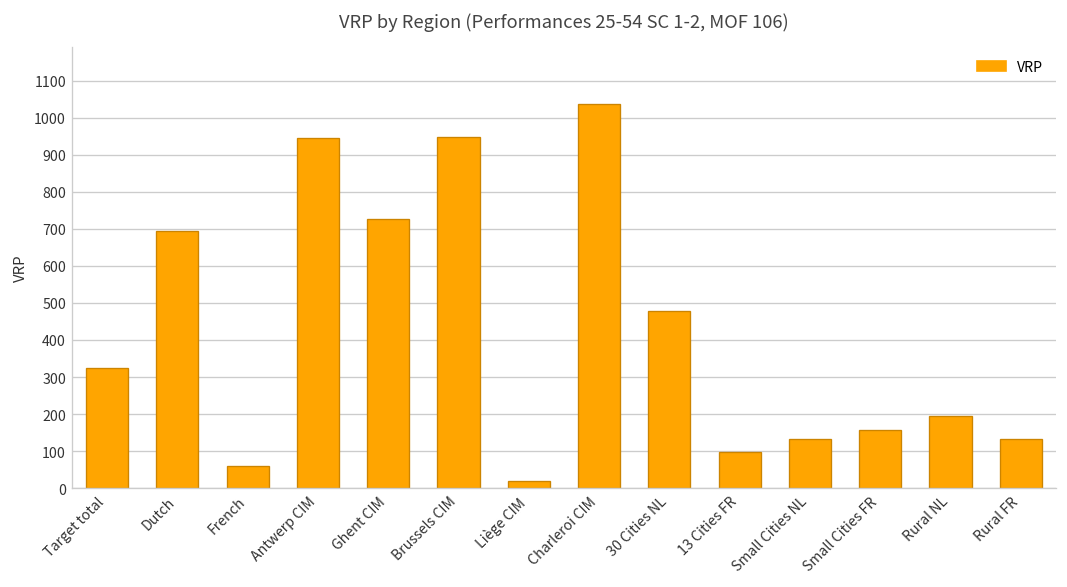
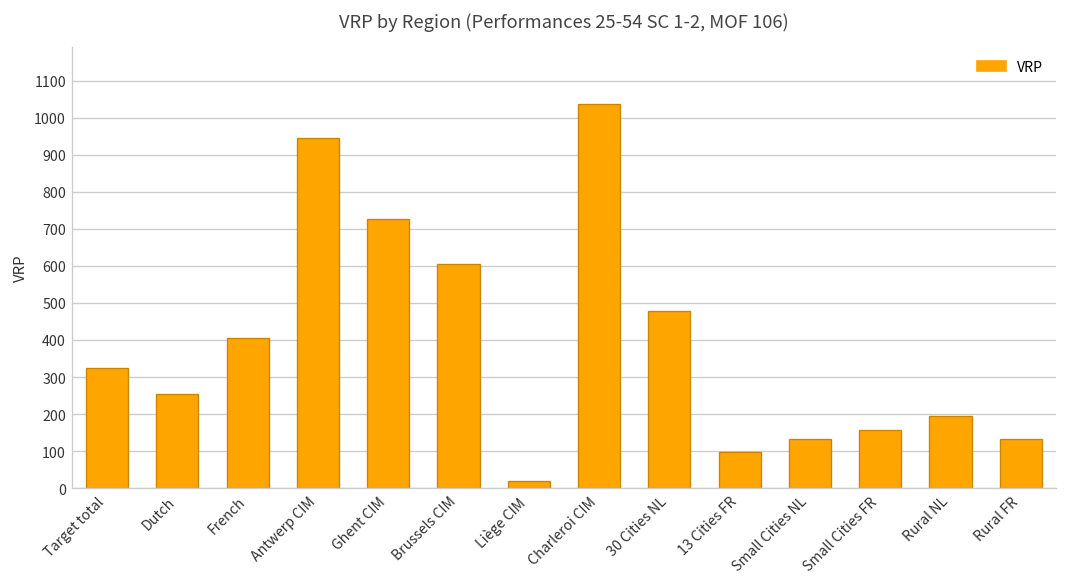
Dutch: 700 -> 260
French: 60 -> 410
Brussels CIM: 950 -> 610
